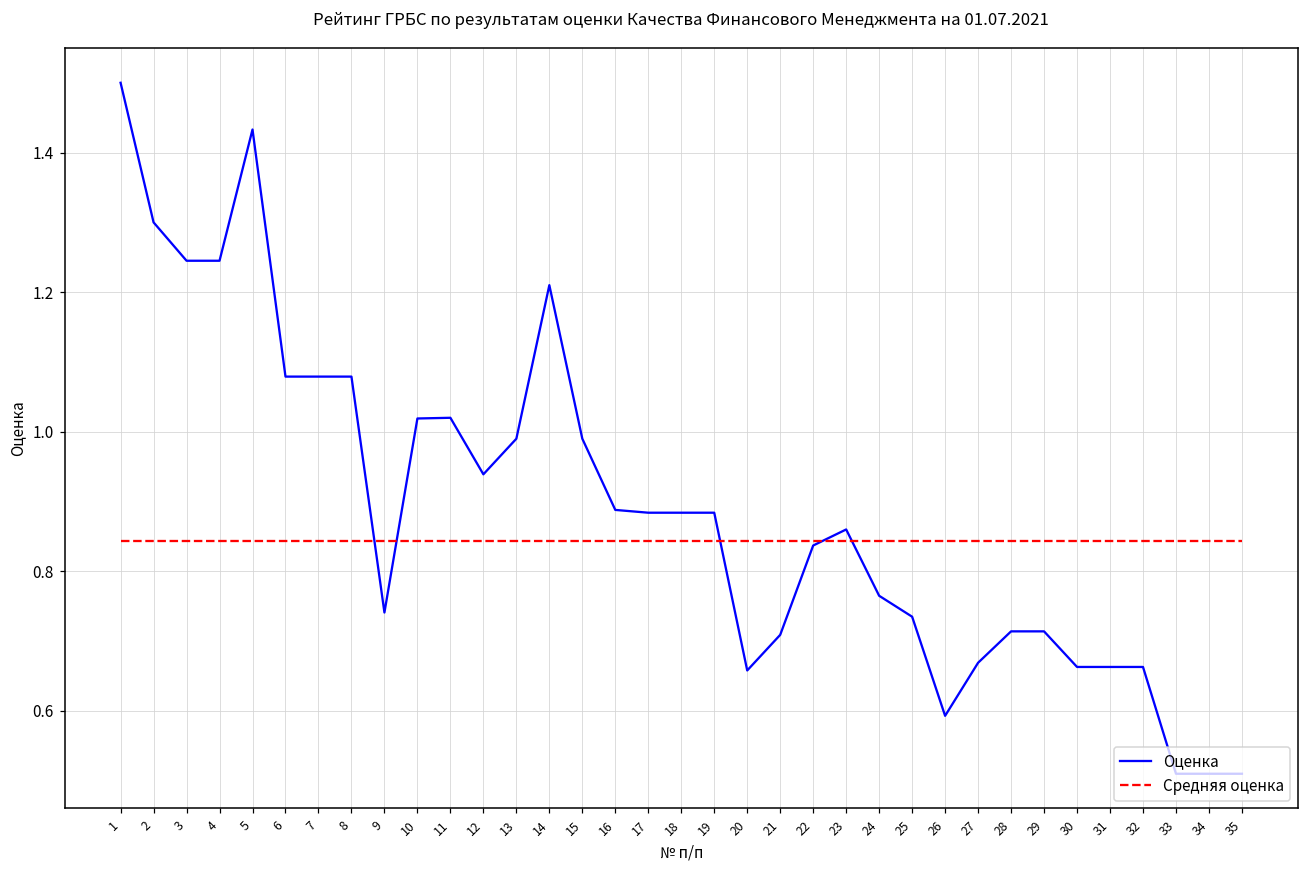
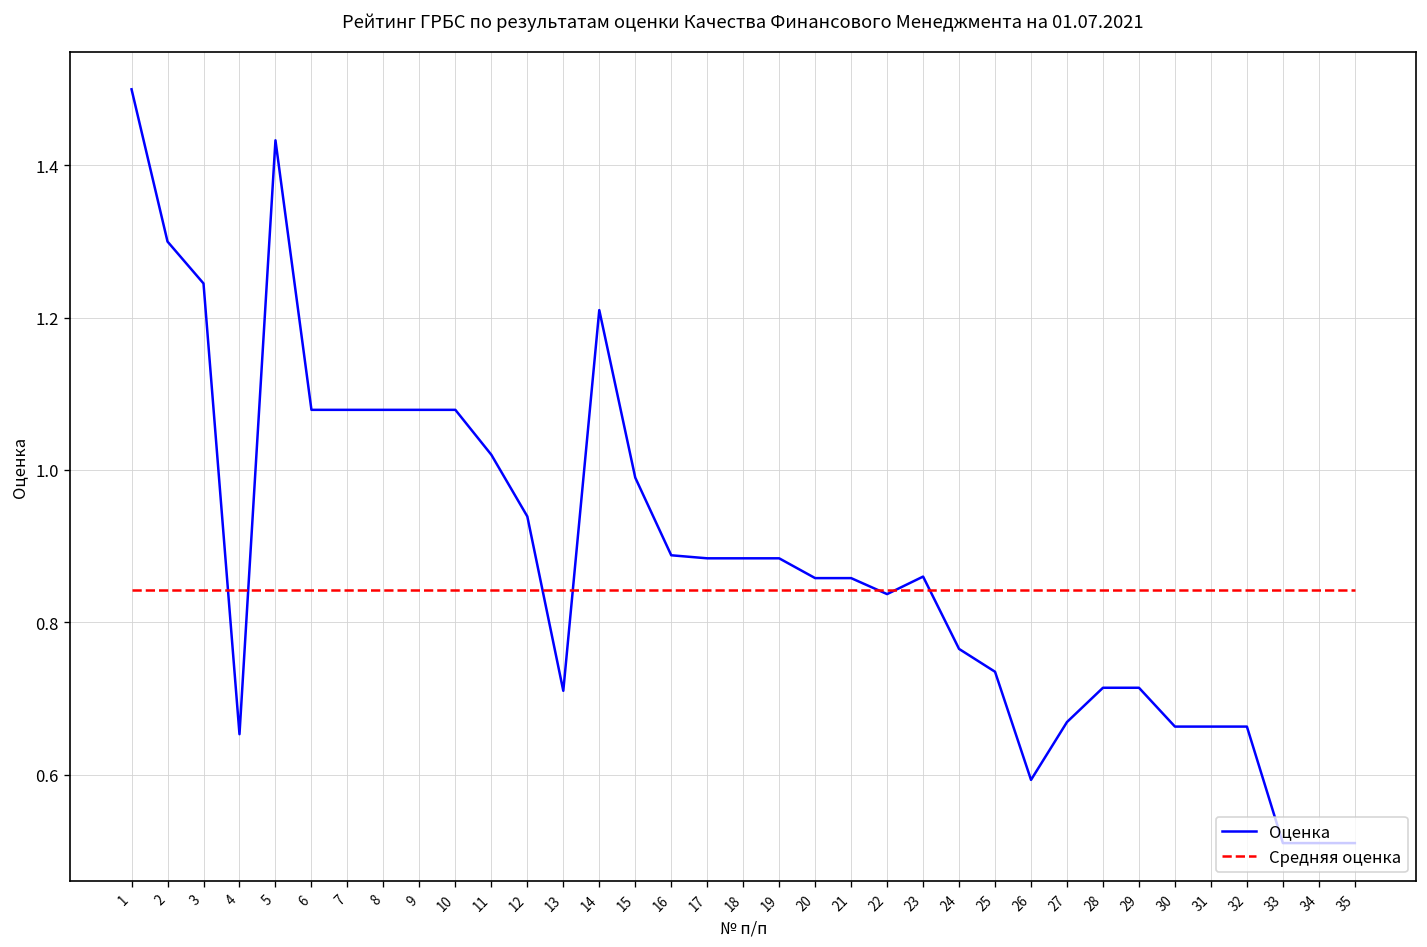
Оценка, 4: 1.25 -> 0.65
Оценка, 9: 0.74 -> 1.08
Оценка, 10: 1.02 -> 1.08
Оценка, 13: 0.99 -> 0.71
Оценка, 20: 0.66 -> 0.86
Оценка, 21: 0.71 -> 0.86
